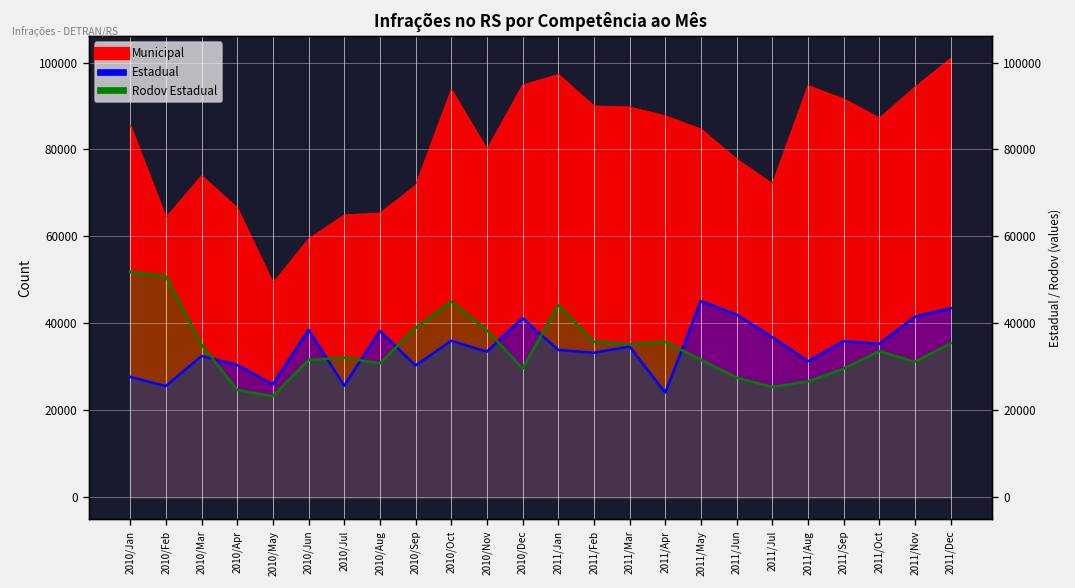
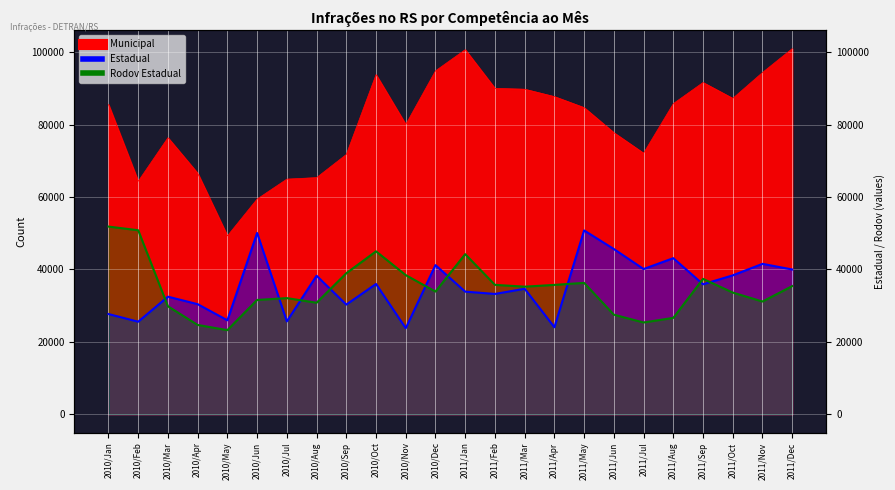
Municipal, 2010/Mar: 74000 -> 76000
Rodov Estadual, 2010/Mar: 35000 -> 30000
Estadual, 2010/Jun: 39000 -> 50000
Estadual, 2010/Nov: 34000 -> 24000
Rodov Estadual, 2010/Dec: 30000 -> 34000
Municipal, 2011/Jan: 97000 -> 101000
Estadual, 2011/May: 45000 -> 51000
Rodov Estadual, 2011/May: 32000 -> 36000
Estadual, 2011/Jun: 42000 -> 46000
Estadual, 2011/Jul: 37000 -> 40000
Municipal, 2011/Aug: 95000 -> 86000
Estadual, 2011/Aug: 31000 -> 43000
Rodov Estadual, 2011/Sep: 30000 -> 37000
Estadual, 2011/Oct: 35000 -> 38000
Estadual, 2011/Dec: 43000 -> 40000
